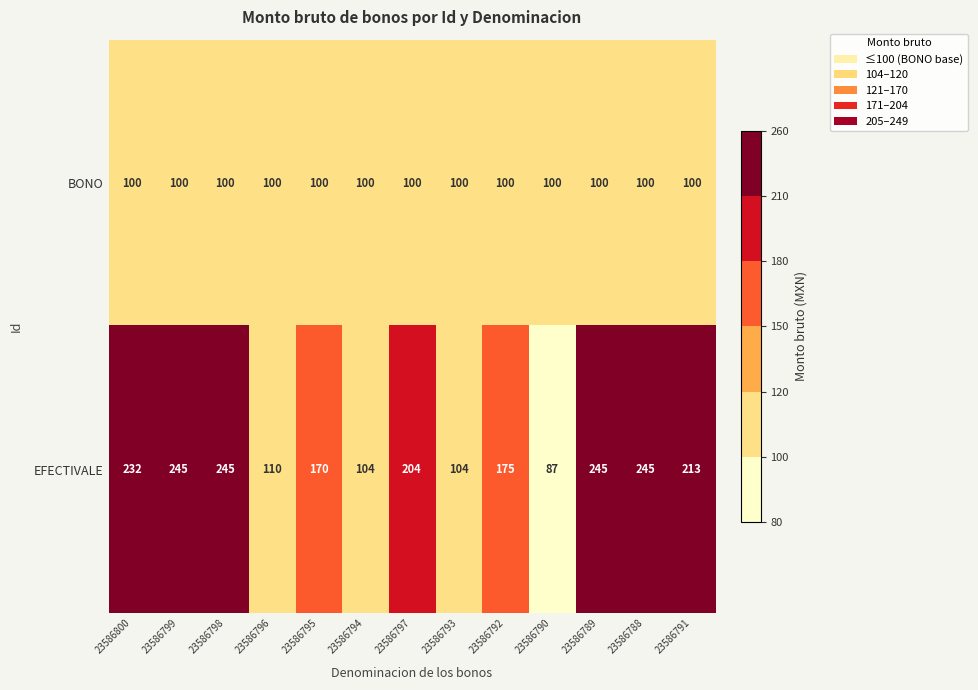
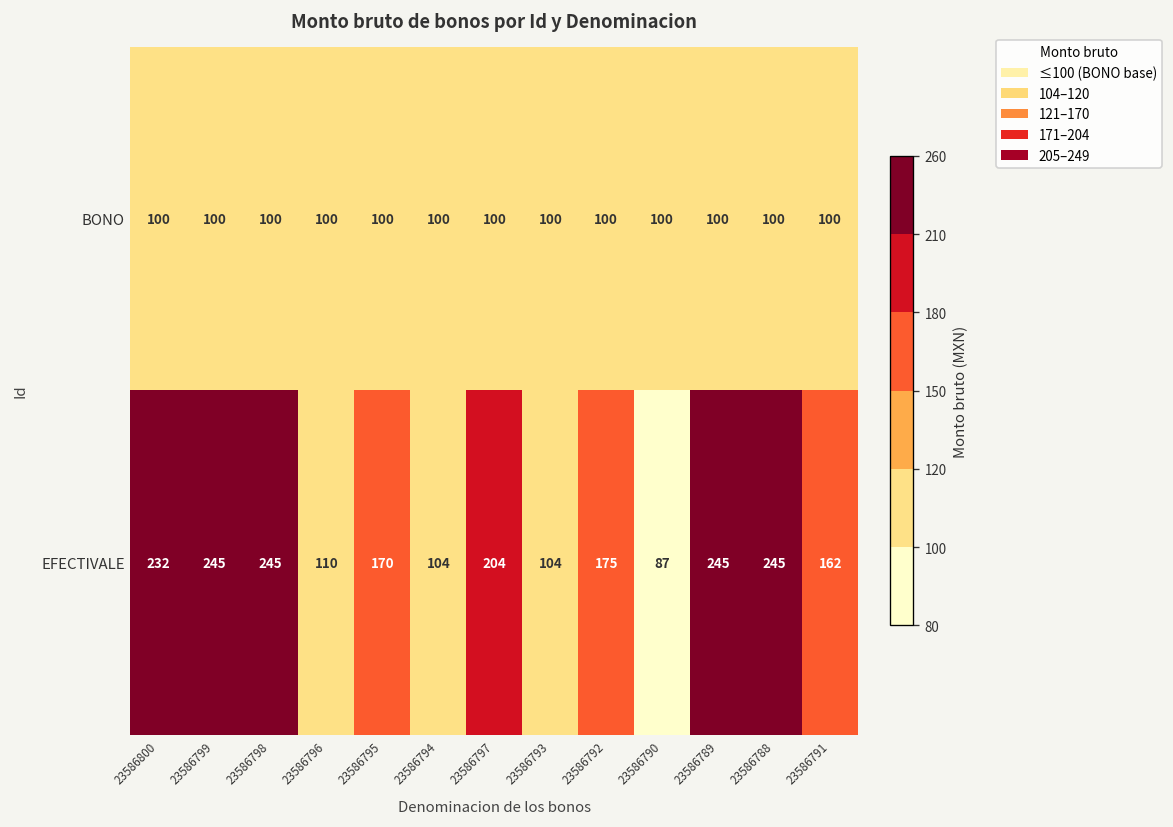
EFECTIVALE, 23586791: 213 -> 162
